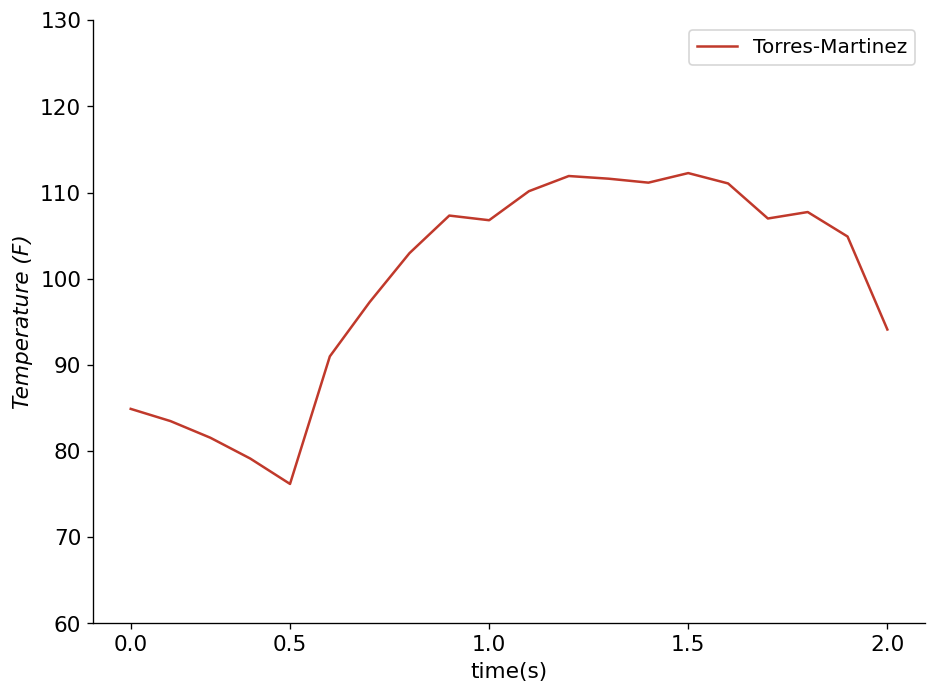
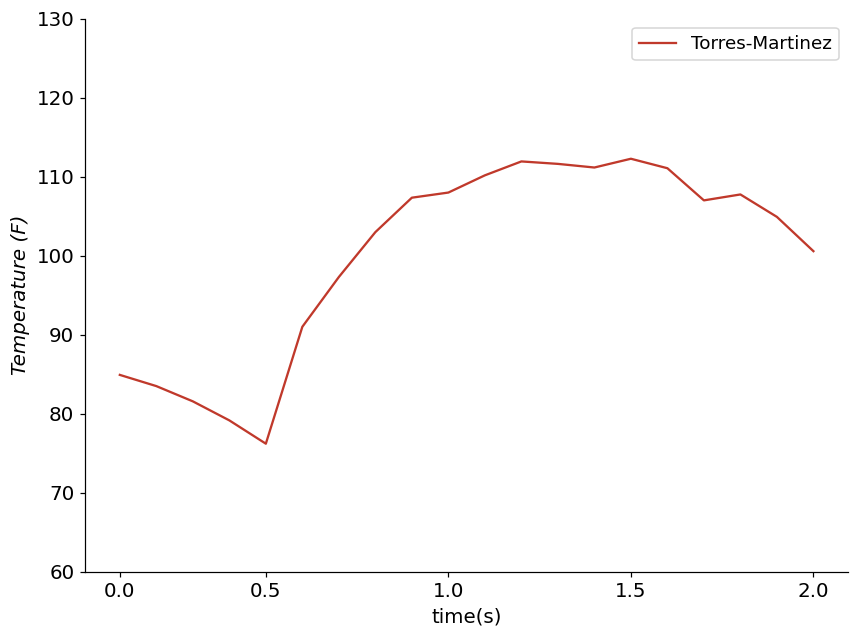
1.0: 107 -> 108
2.0: 94 -> 101
